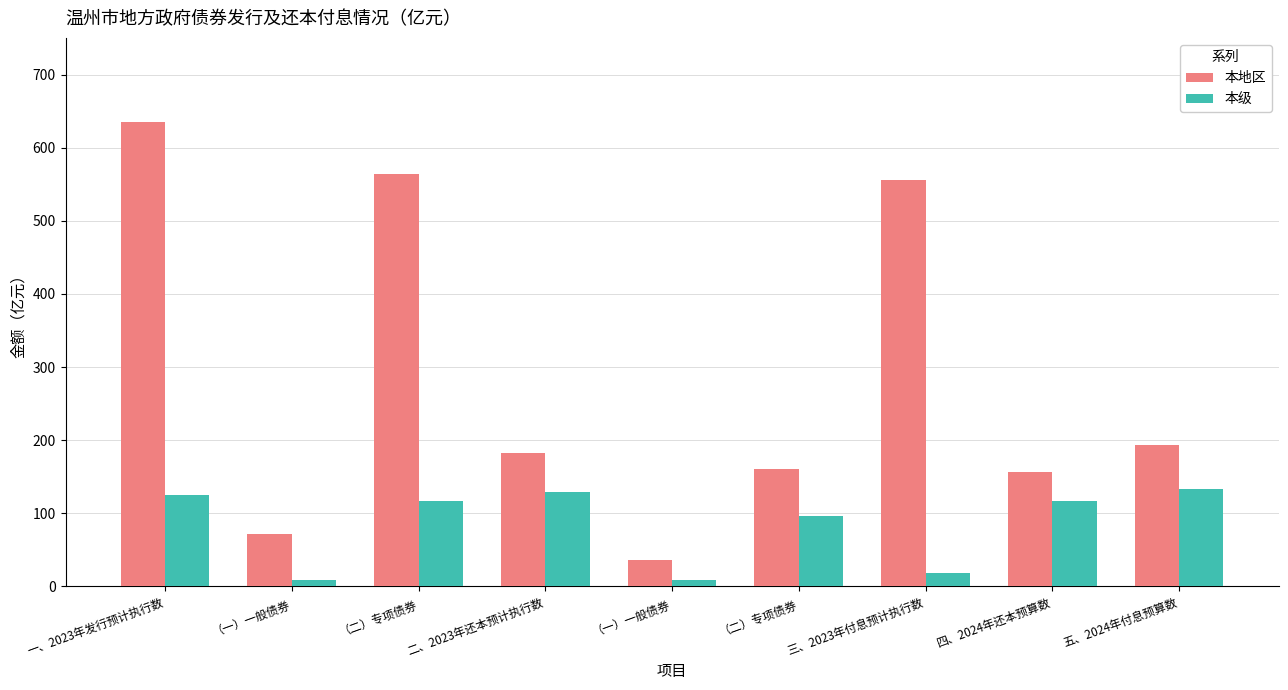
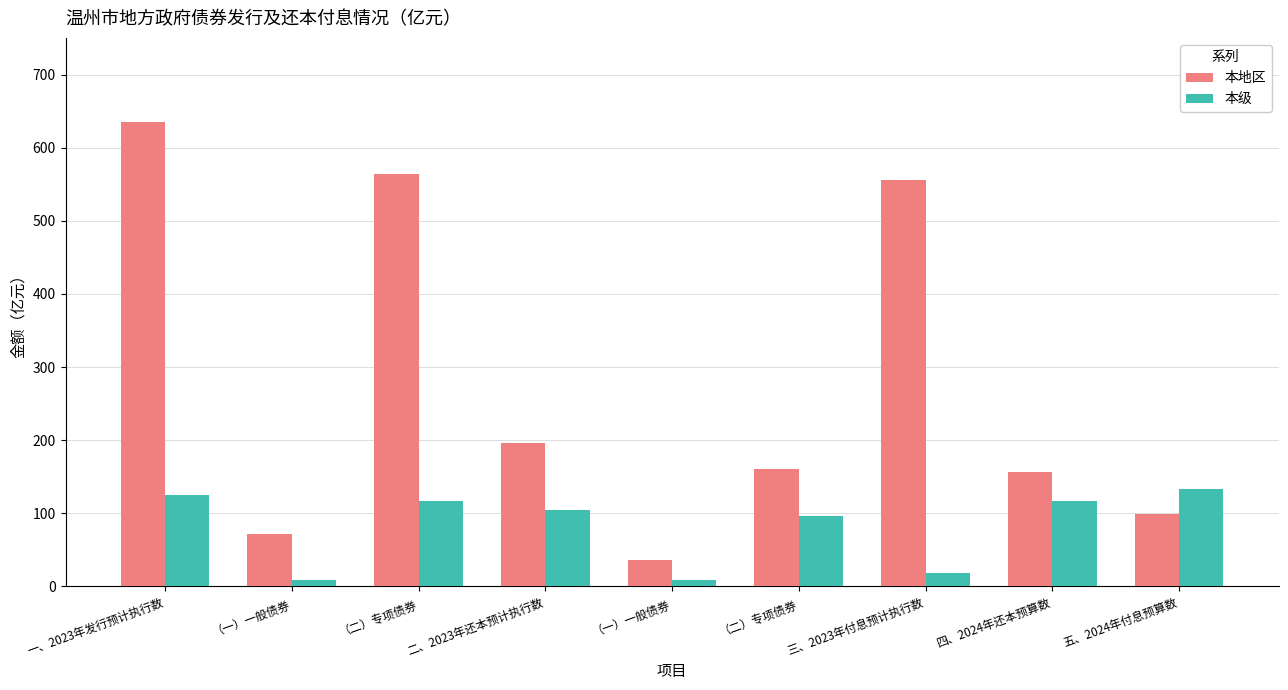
本地区, 二、2023年还本预计执行数: 180 -> 200
本级, 二、2023年还本预计执行数: 130 -> 100
本地区, 五、2024年付息预算数: 190 -> 100
